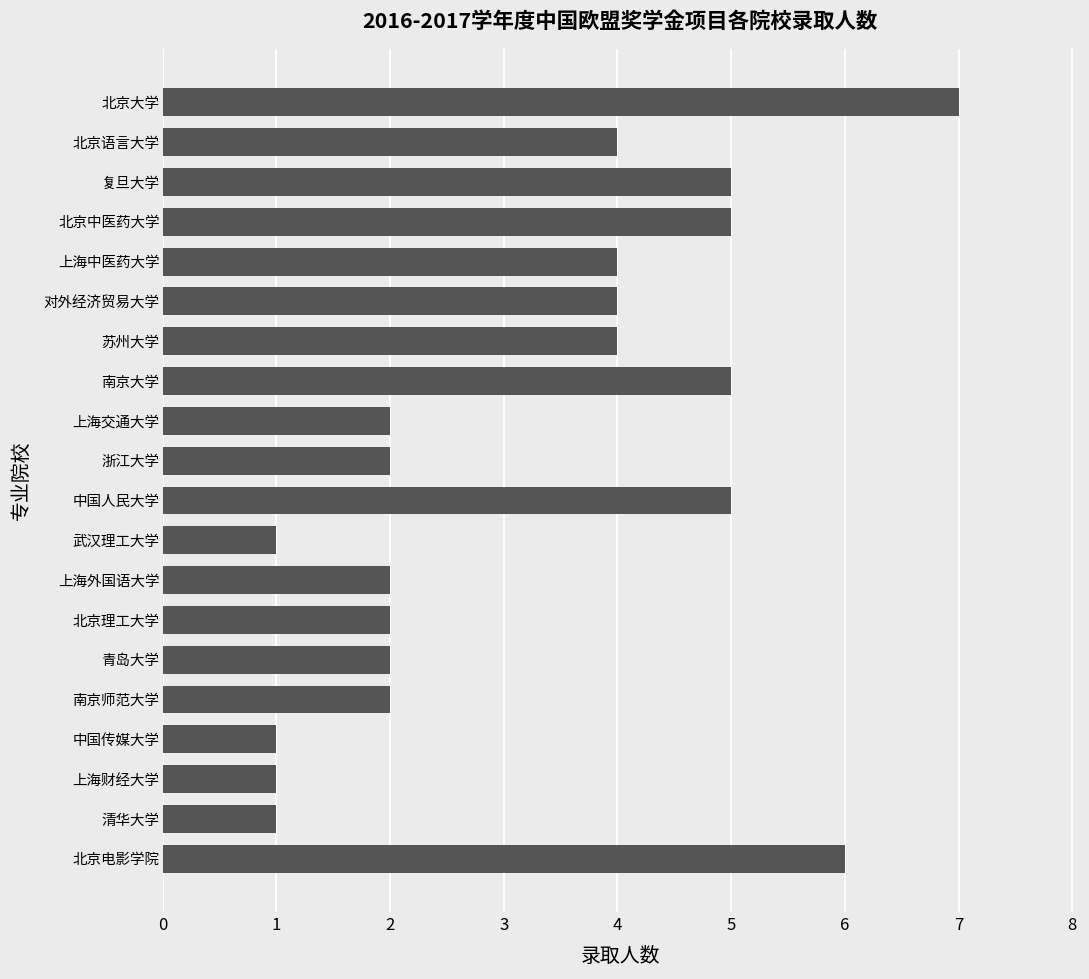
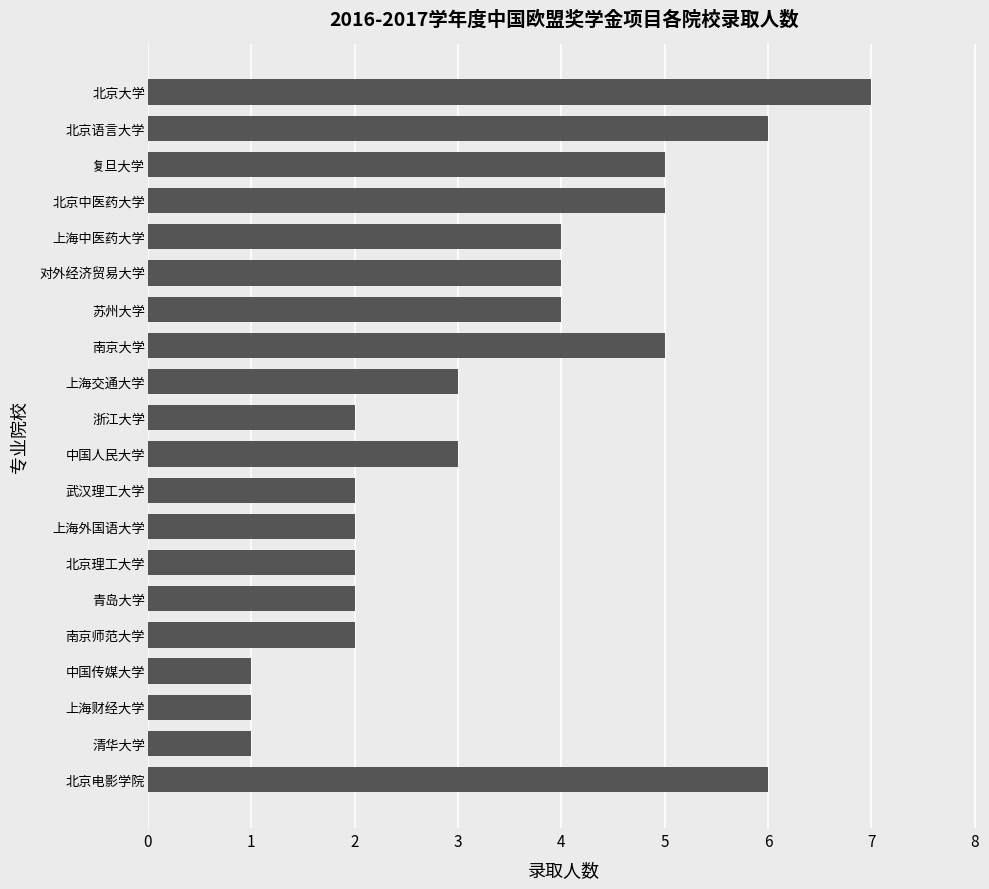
北京语言大学: 4 -> 6
上海交通大学: 2 -> 3
中国人民大学: 5 -> 3
武汉理工大学: 1 -> 2
